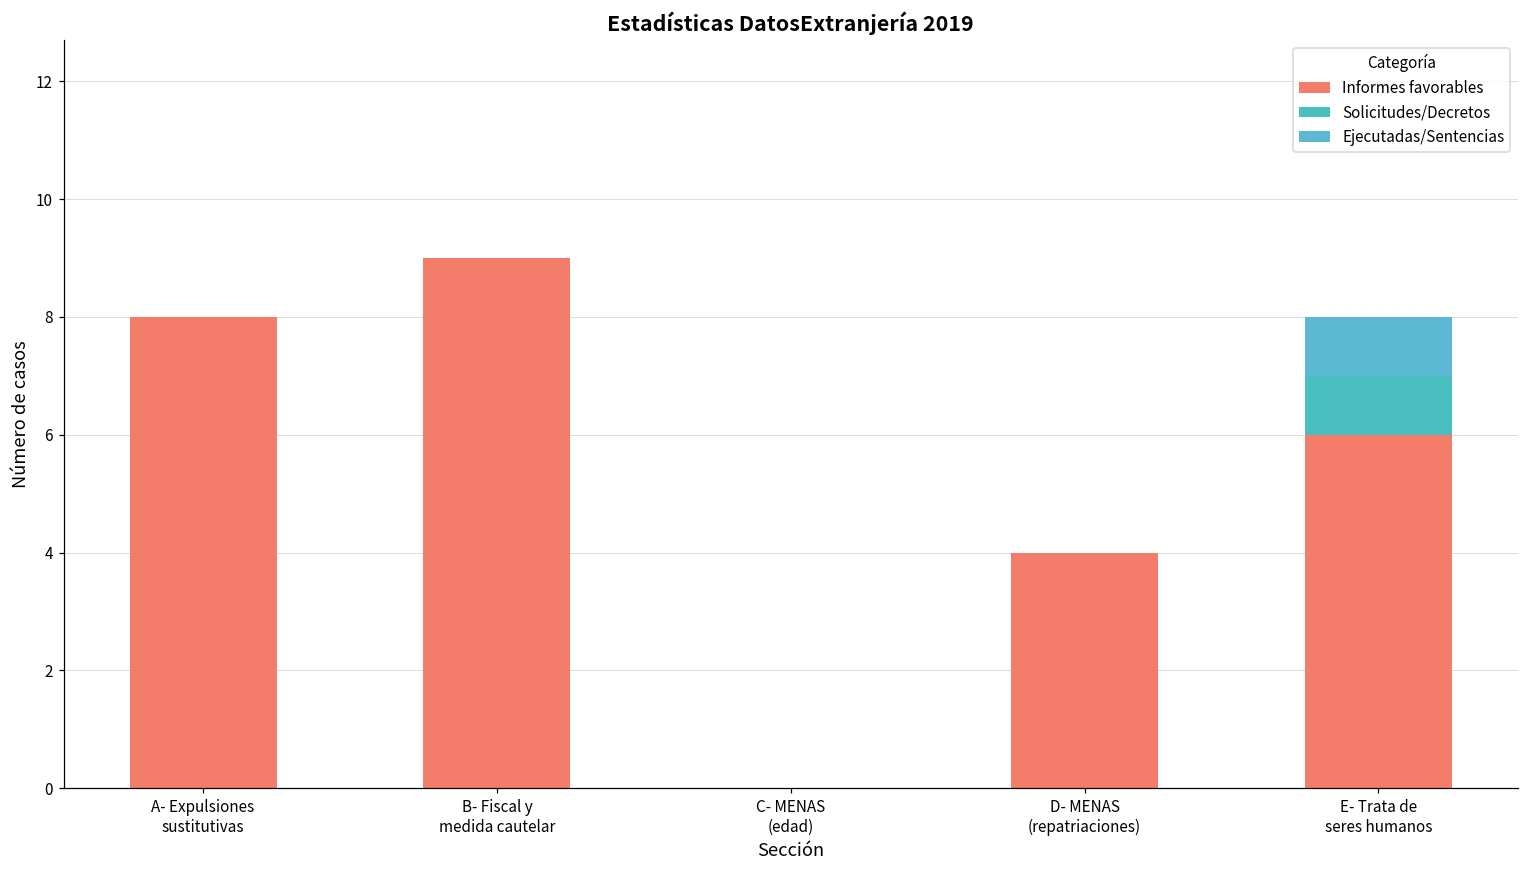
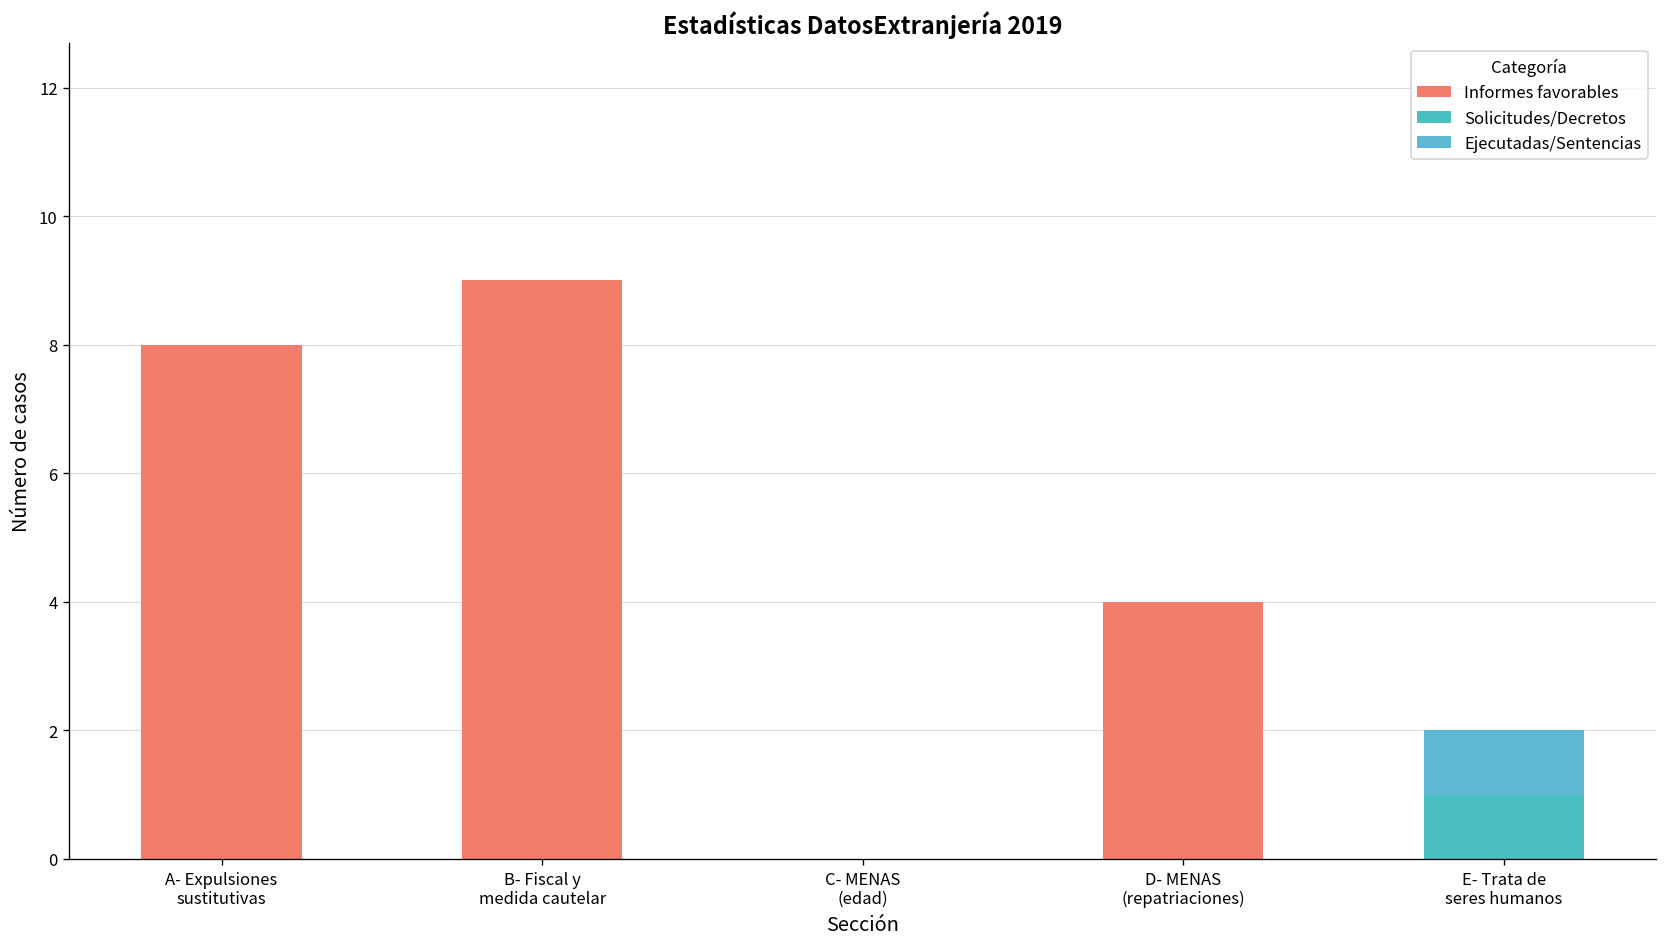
Informes favorables, E- Trata de seres humanos: 6 -> 0
